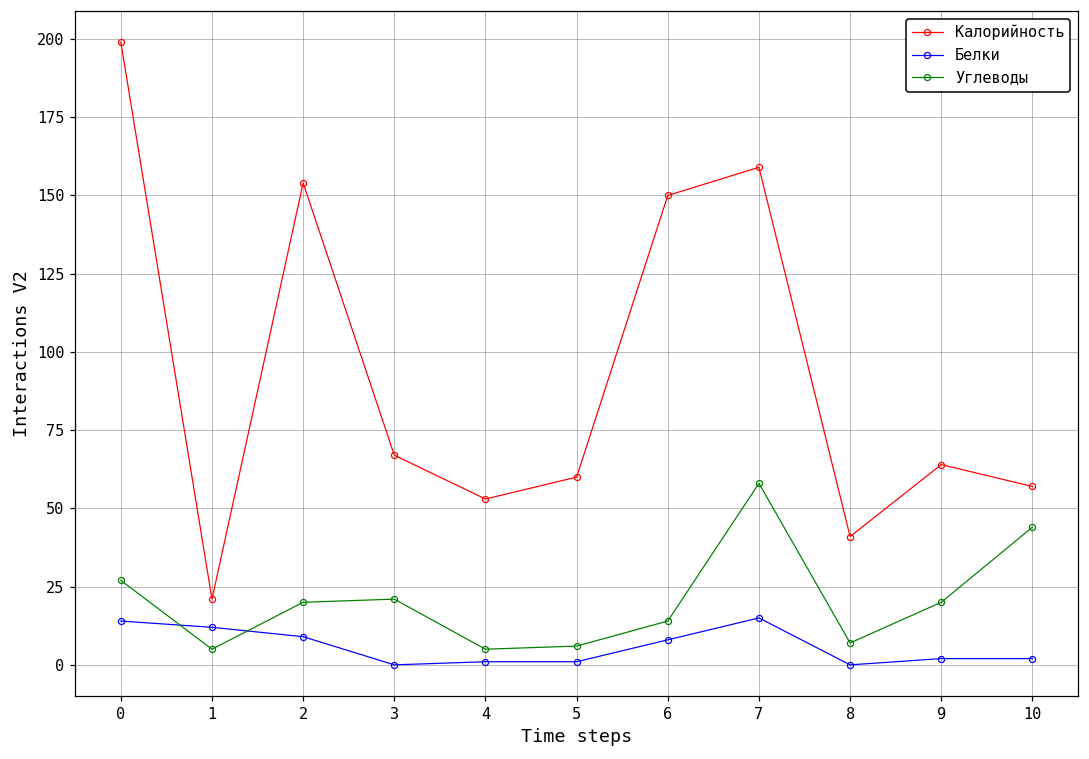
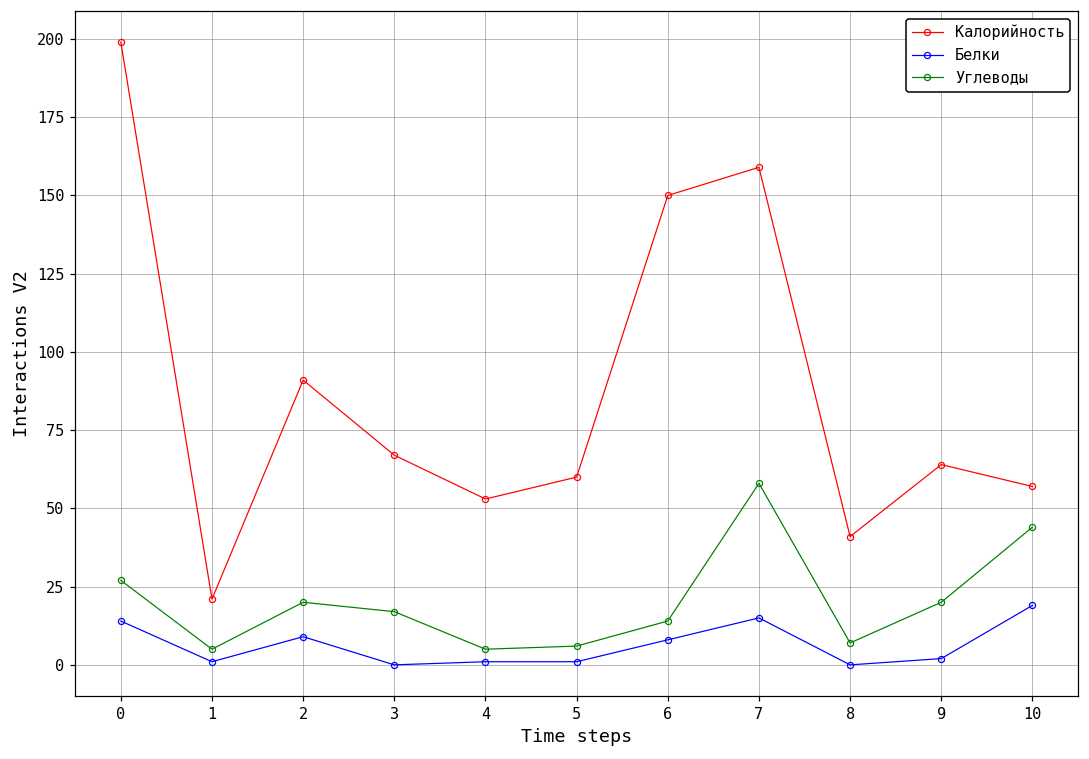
Белки, 1: 12 -> 1
Калорийность, 2: 154 -> 91
Углеводы, 3: 21 -> 17
Белки, 10: 2 -> 19
